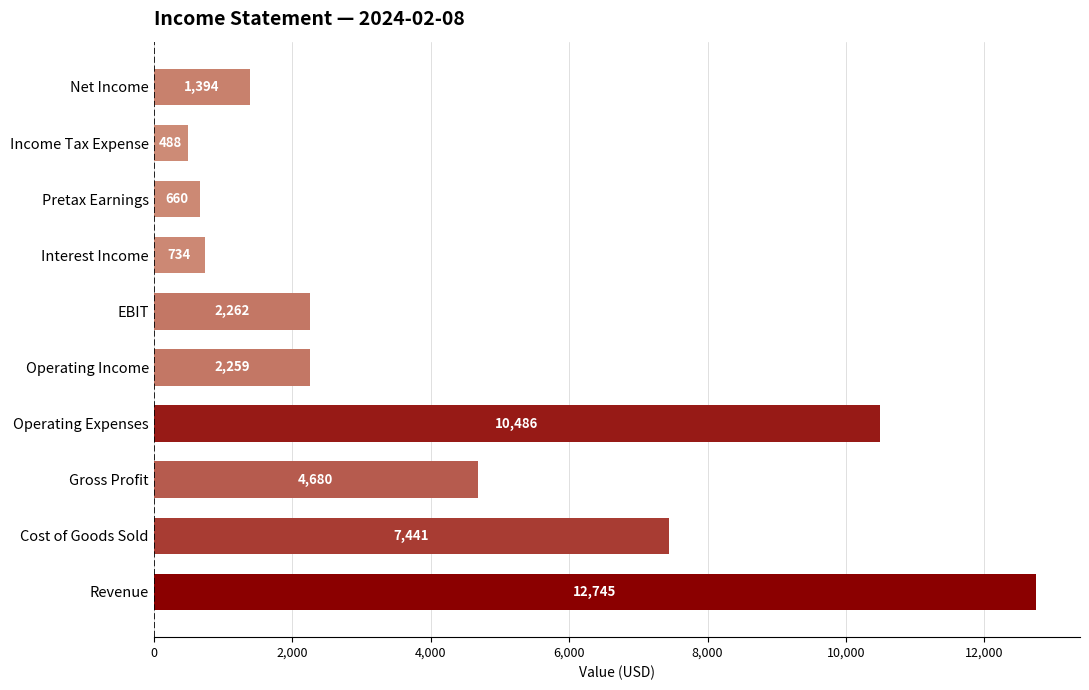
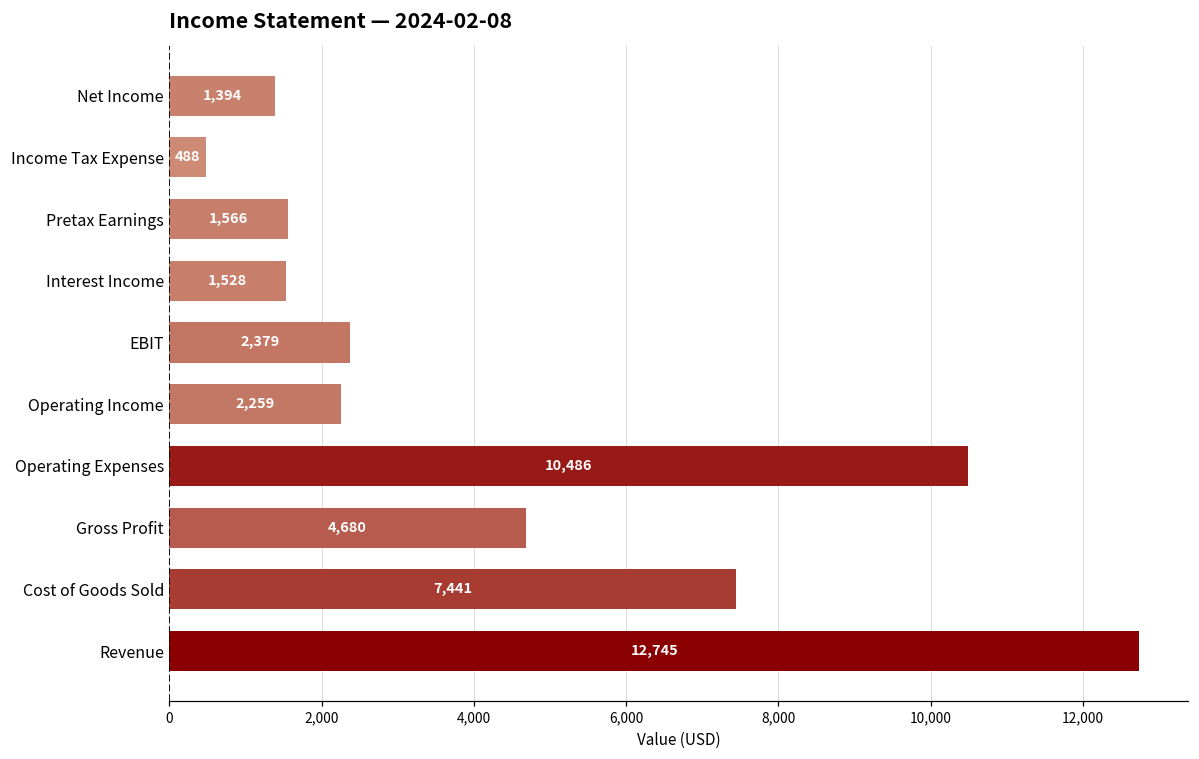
Pretax Earnings: 660 -> 1,566
Interest Income: 734 -> 1,528
EBIT: 2,262 -> 2,379
